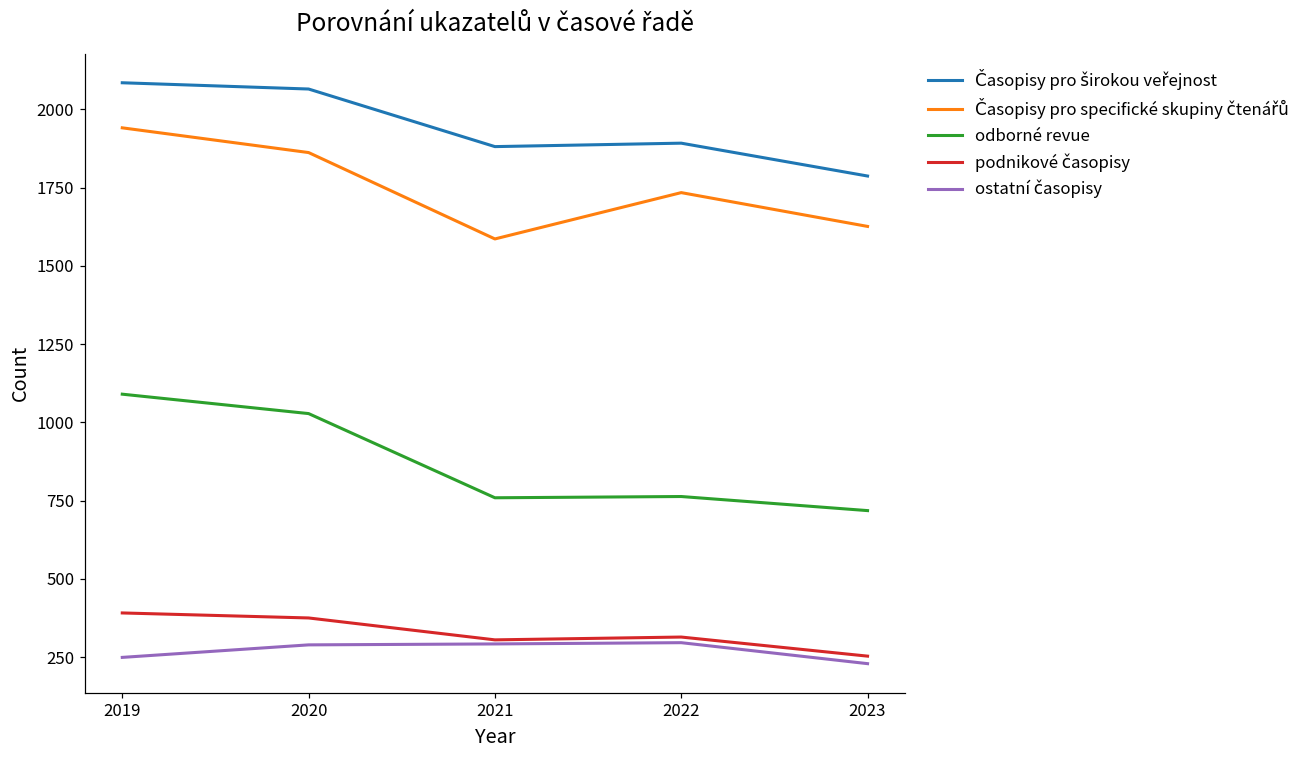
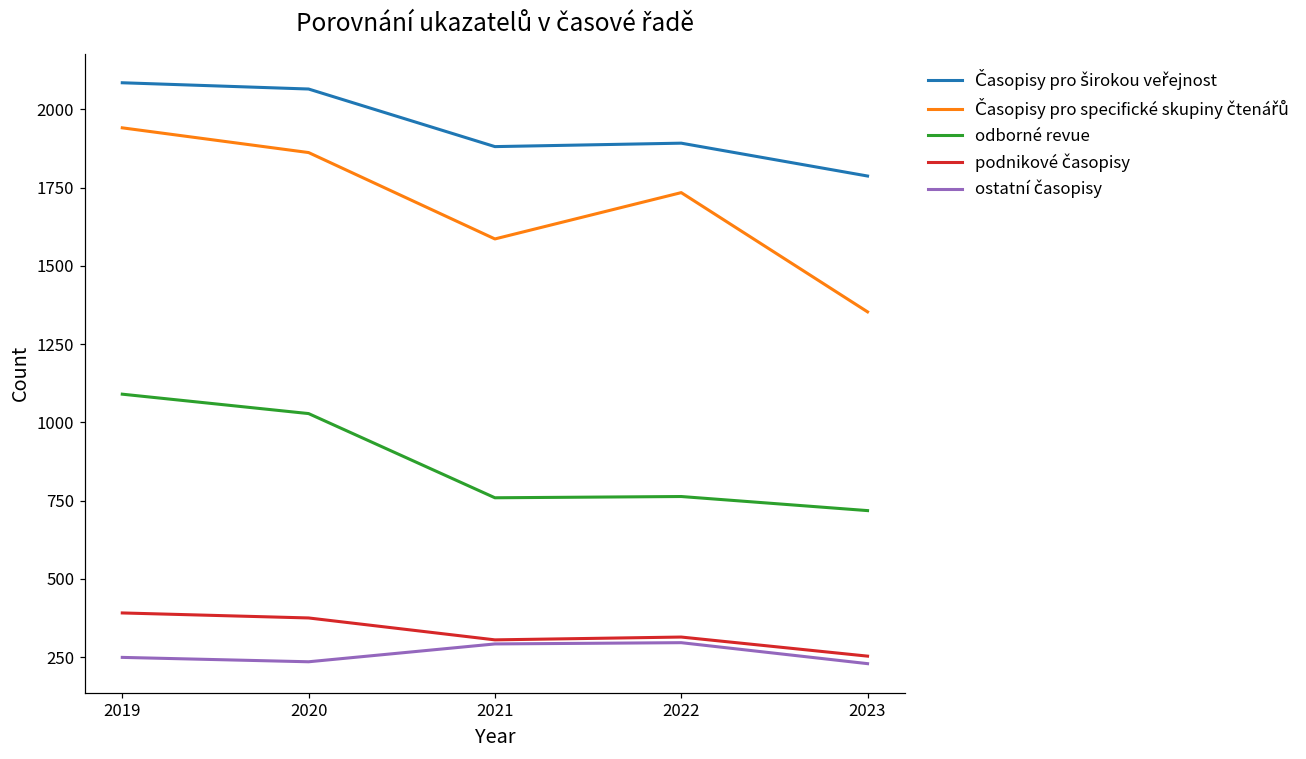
ostatní časopisy, 2020: 290 -> 240
Časopisy pro specifické skupiny čtenářů, 2023: 1630 -> 1350
